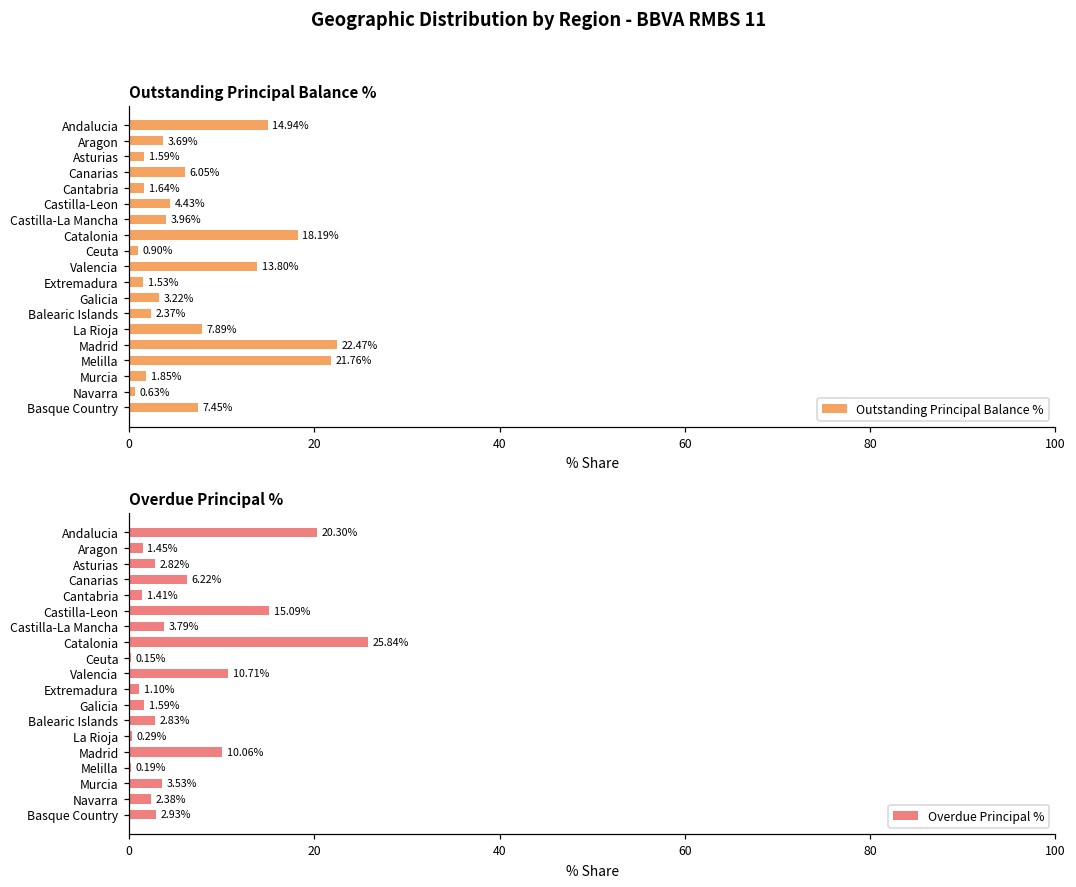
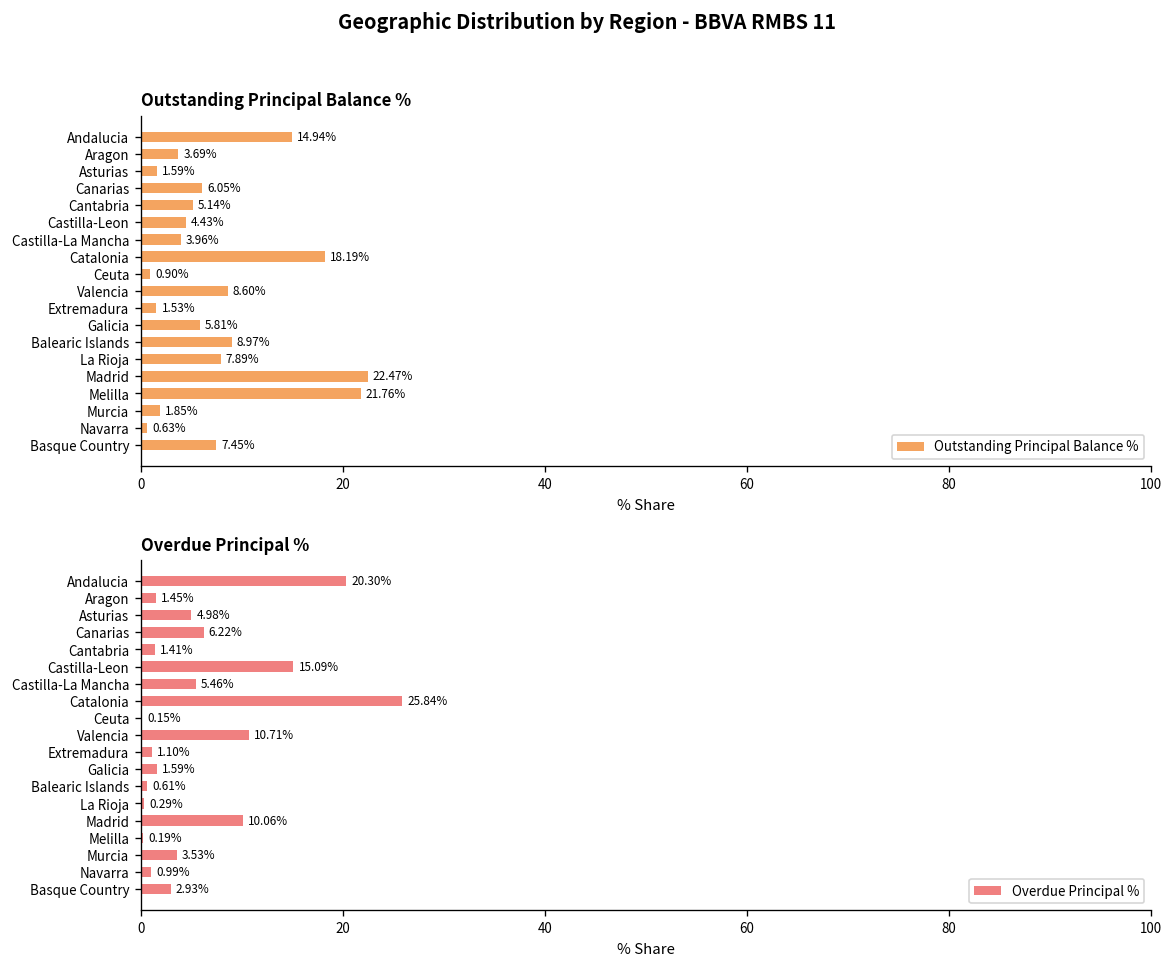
Outstanding Principal Balance %, Cantabria: 1.64% -> 5.14%
Outstanding Principal Balance %, Valencia: 13.80% -> 8.60%
Outstanding Principal Balance %, Galicia: 3.22% -> 5.81%
Outstanding Principal Balance %, Balearic Islands: 2.37% -> 8.97%
Overdue Principal %, Asturias: 2.82% -> 4.98%
Overdue Principal %, Castilla-La Mancha: 3.79% -> 5.46%
Overdue Principal %, Balearic Islands: 2.83% -> 0.61%
Overdue Principal %, Navarra: 2.38% -> 0.99%
